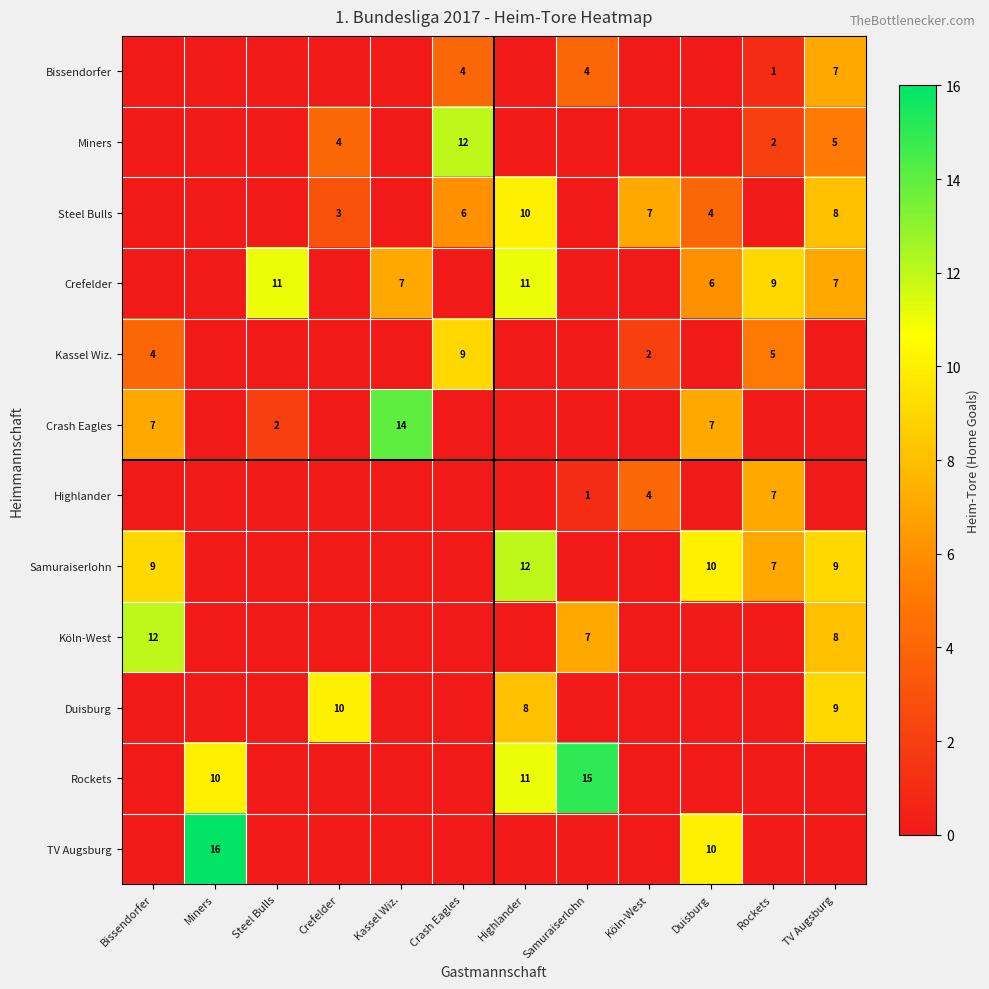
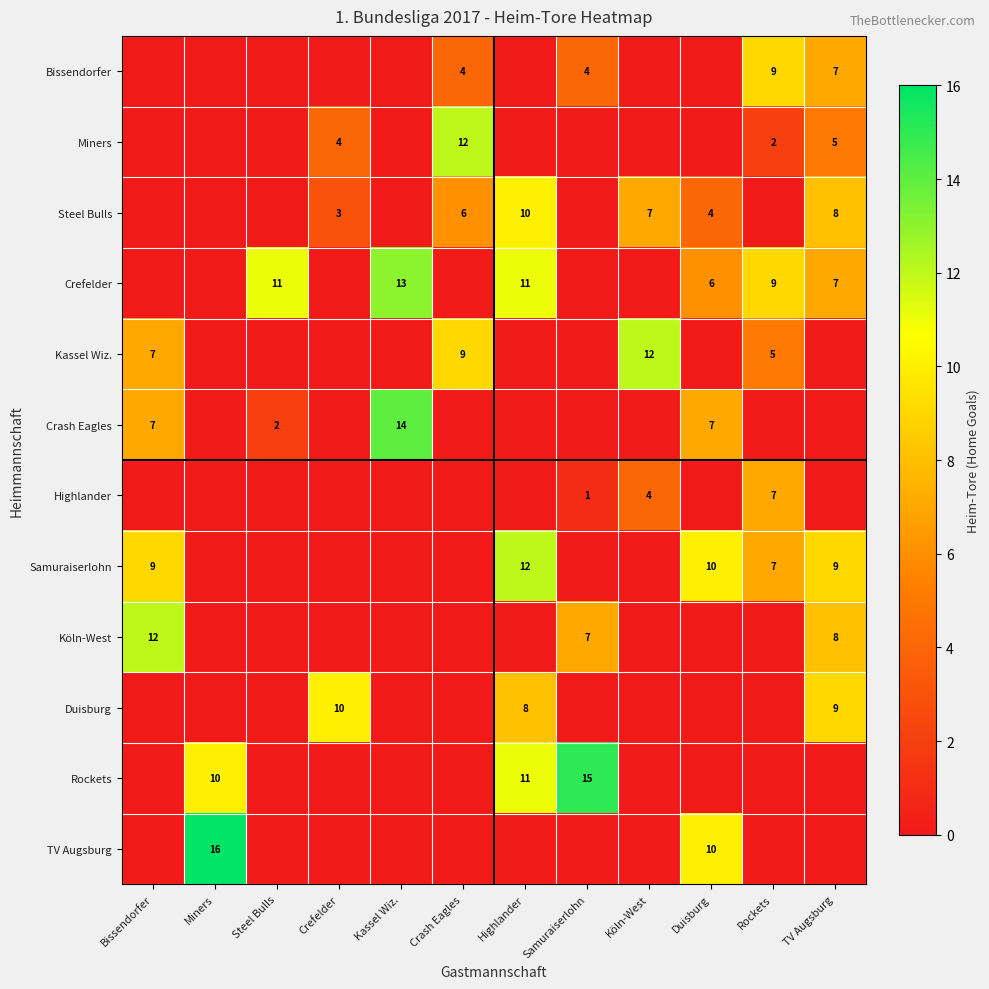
Bissendorfer, Rockets: 1 -> 9
Crefelder, Kassel Wiz.: 7 -> 13
Kassel Wiz., Bissendorfer: 4 -> 7
Kassel Wiz., Köln-West: 2 -> 12
